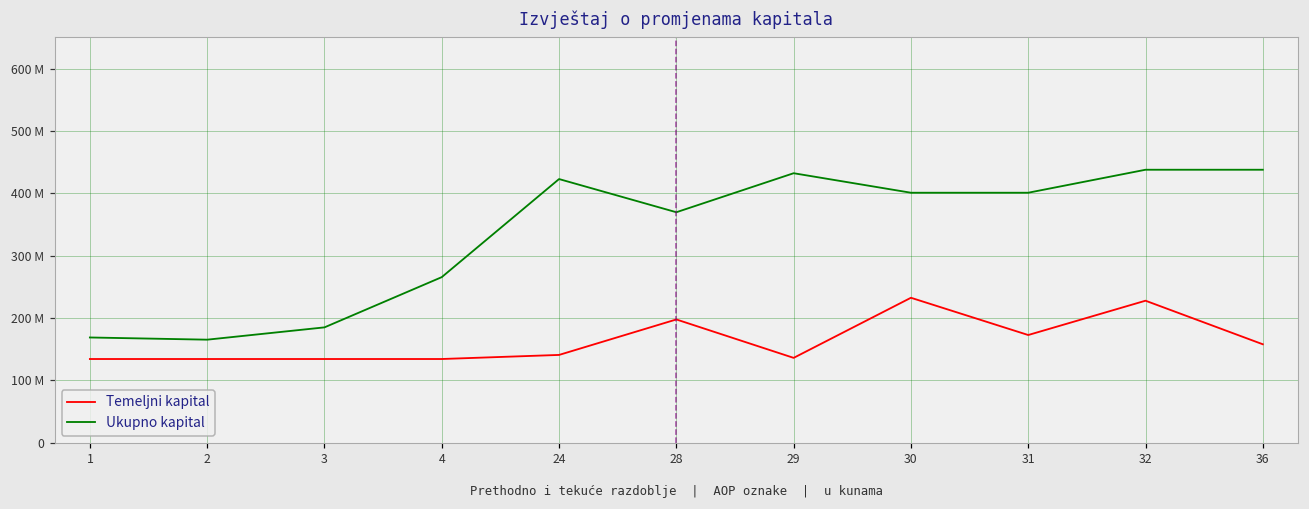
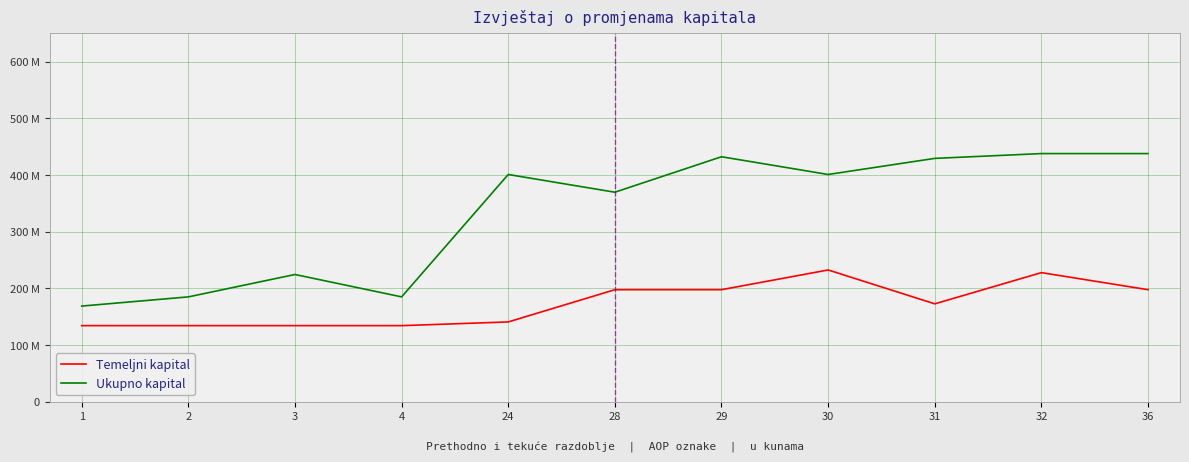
Ukupno kapital, 2: 170000000 -> 180000000
Ukupno kapital, 3: 180000000 -> 220000000
Ukupno kapital, 4: 270000000 -> 180000000
Ukupno kapital, 24: 420000000 -> 400000000
Temeljni kapital, 29: 140000000 -> 200000000
Ukupno kapital, 31: 400000000 -> 430000000
Temeljni kapital, 36: 160000000 -> 200000000
